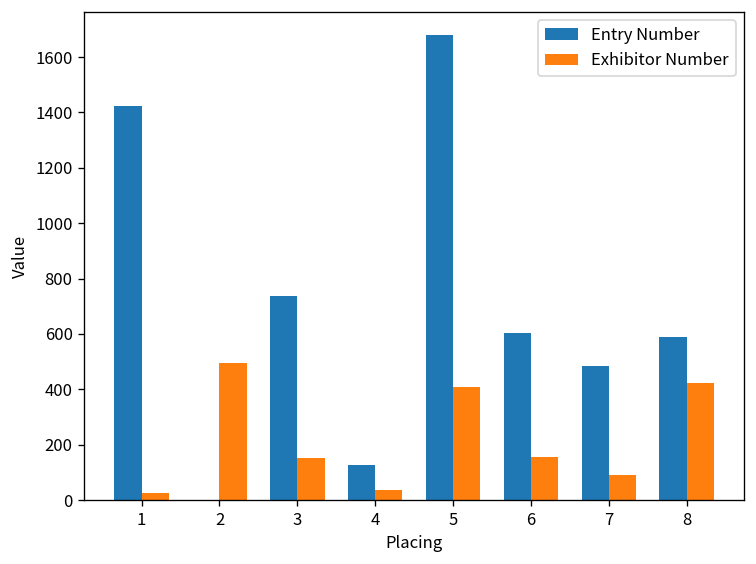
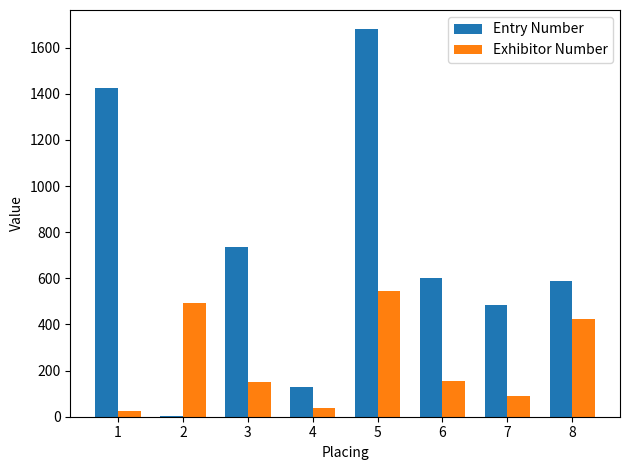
Exhibitor Number, 5: 410 -> 540
